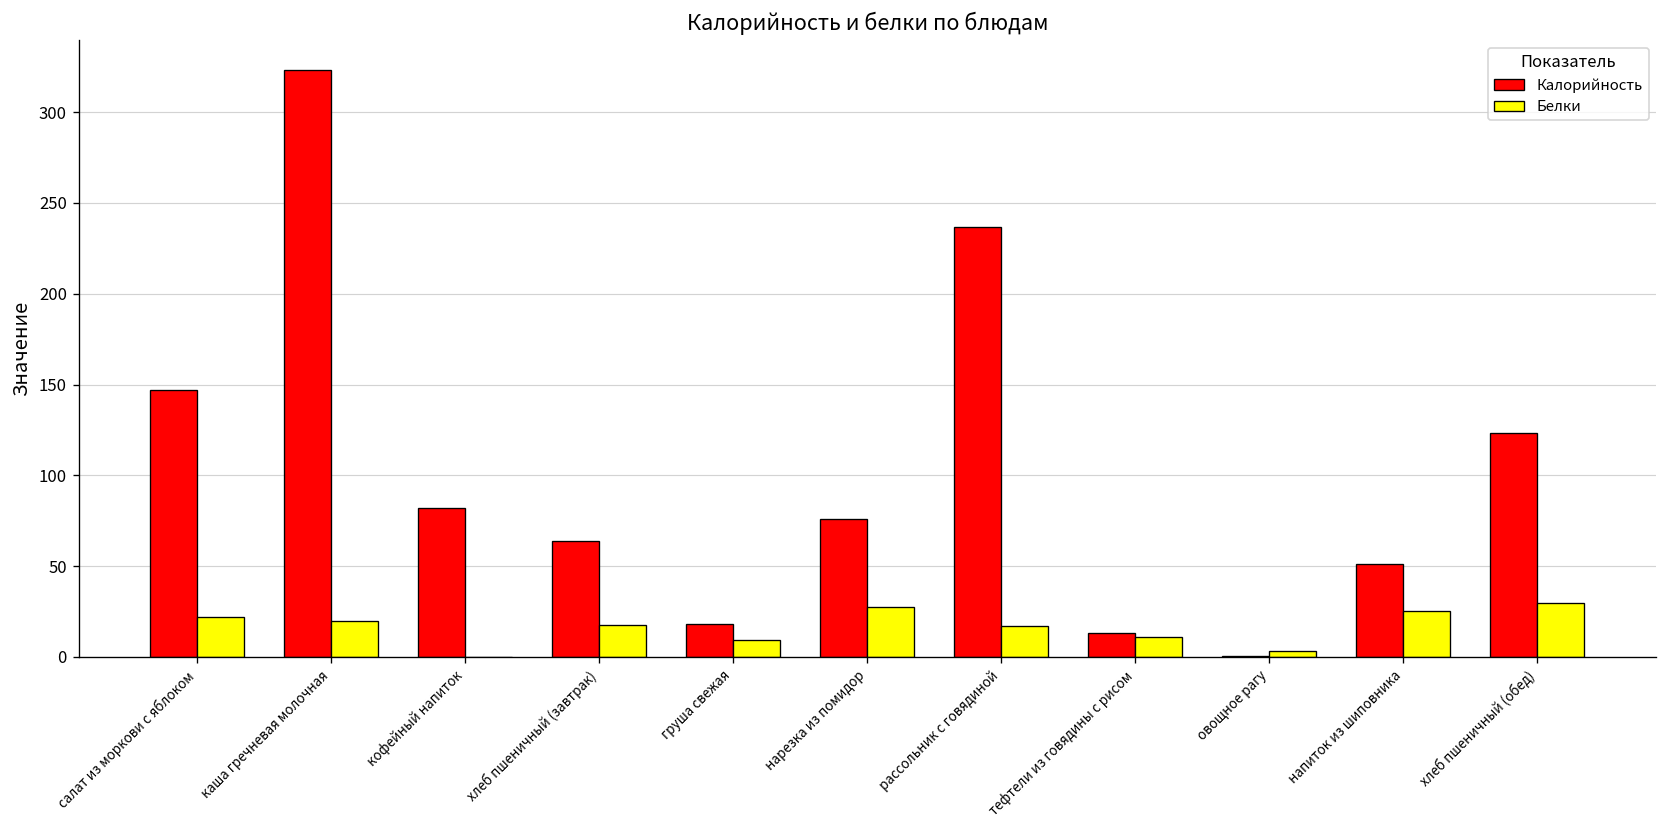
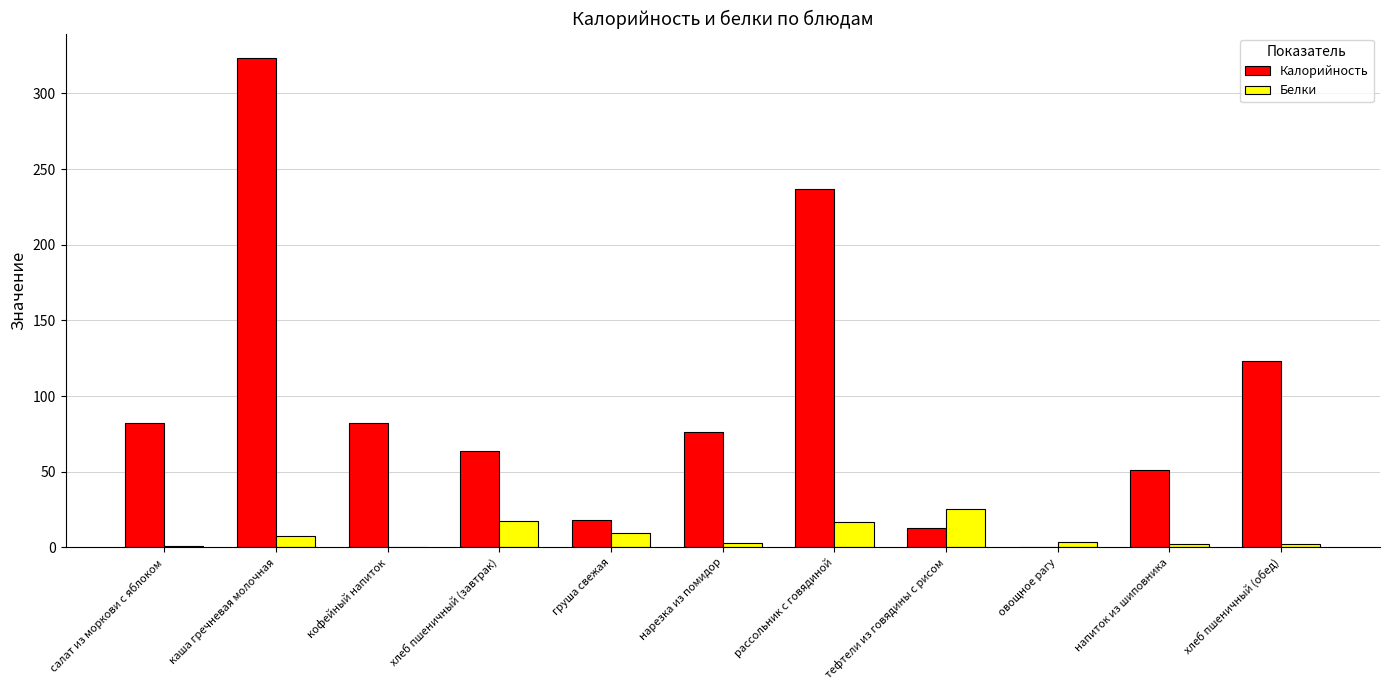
Калорийность, салат из моркови с яблоком: 147 -> 82
Белки, салат из моркови с яблоком: 22 -> 1
Белки, каша гречневая молочная: 20 -> 8
Белки, нарезка из помидор: 27 -> 3
Белки, тефтели из говядины с рисом: 11 -> 25
Белки, напиток из шиповника: 25 -> 2
Белки, хлеб пшеничный (обед): 30 -> 2
